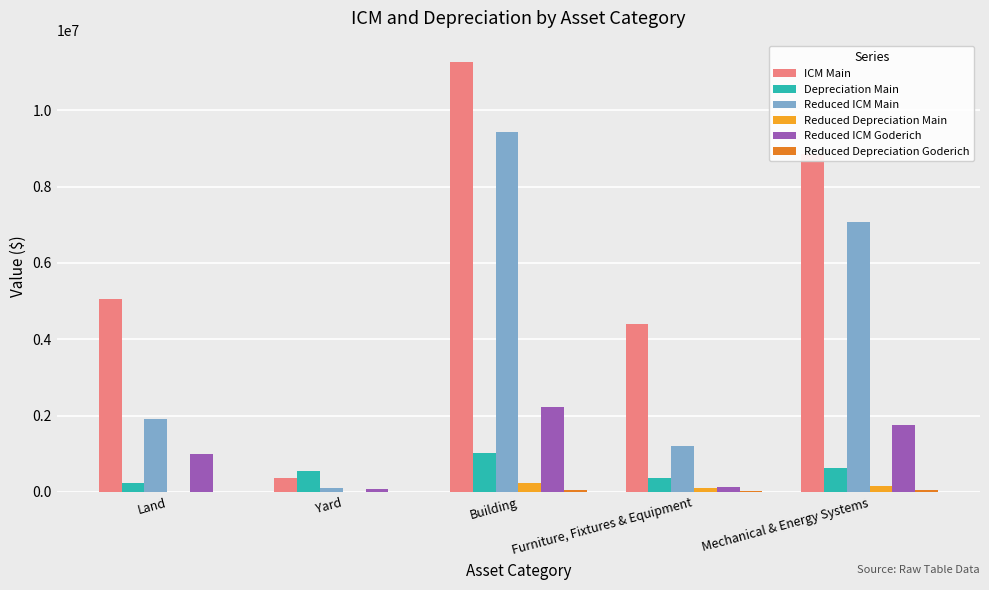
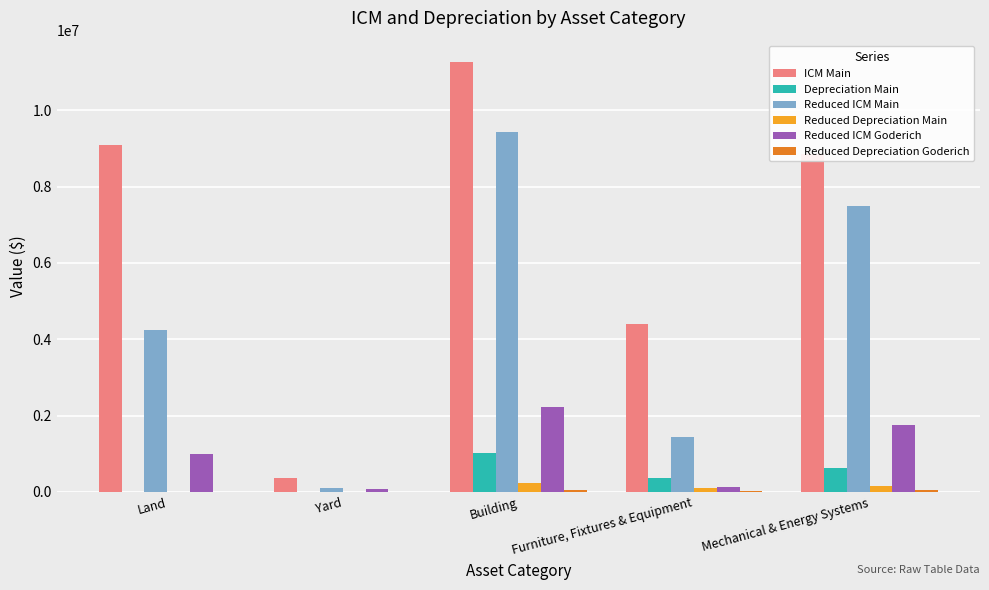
ICM Main, Land: 5100000 -> 9100000
Depreciation Main, Land: 200000 -> 0
Reduced ICM Main, Land: 1900000 -> 4200000
Depreciation Main, Yard: 600000 -> 0
Reduced ICM Main, Furniture, Fixtures & Equipment: 1200000 -> 1400000
Reduced ICM Main, Mechanical & Energy Systems: 7100000 -> 7500000
